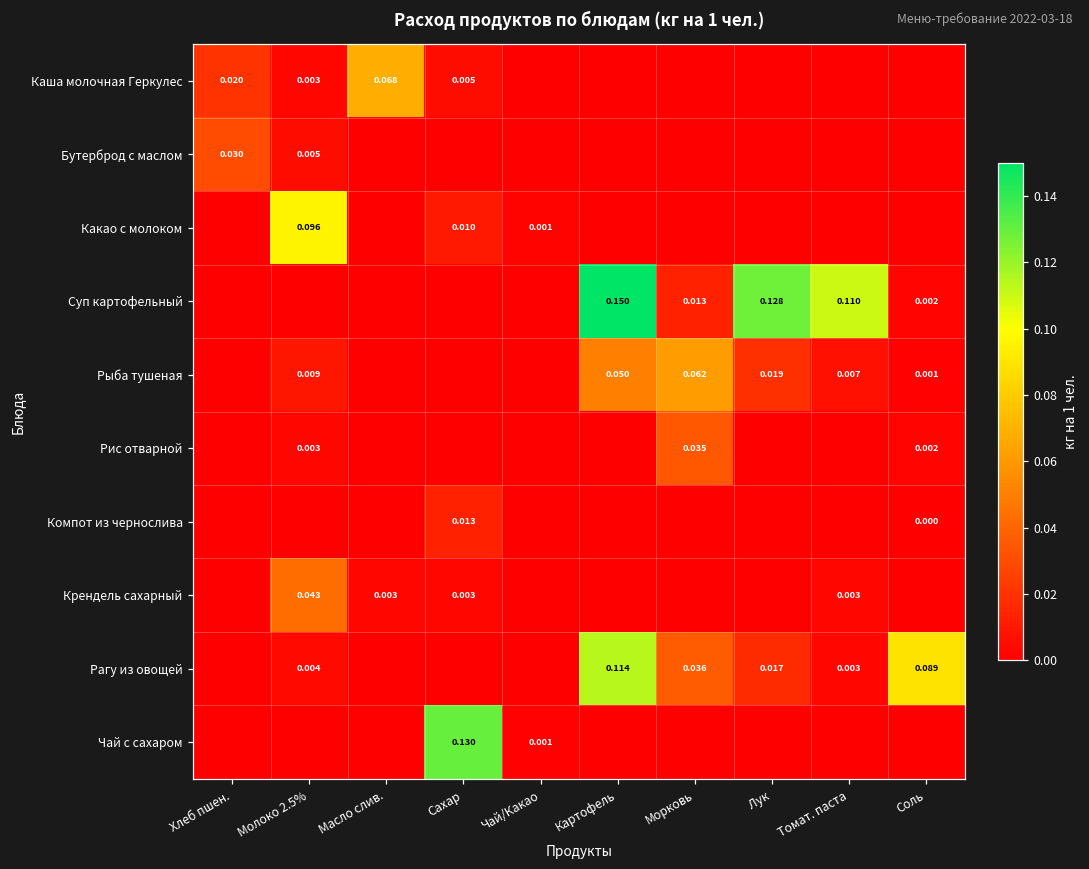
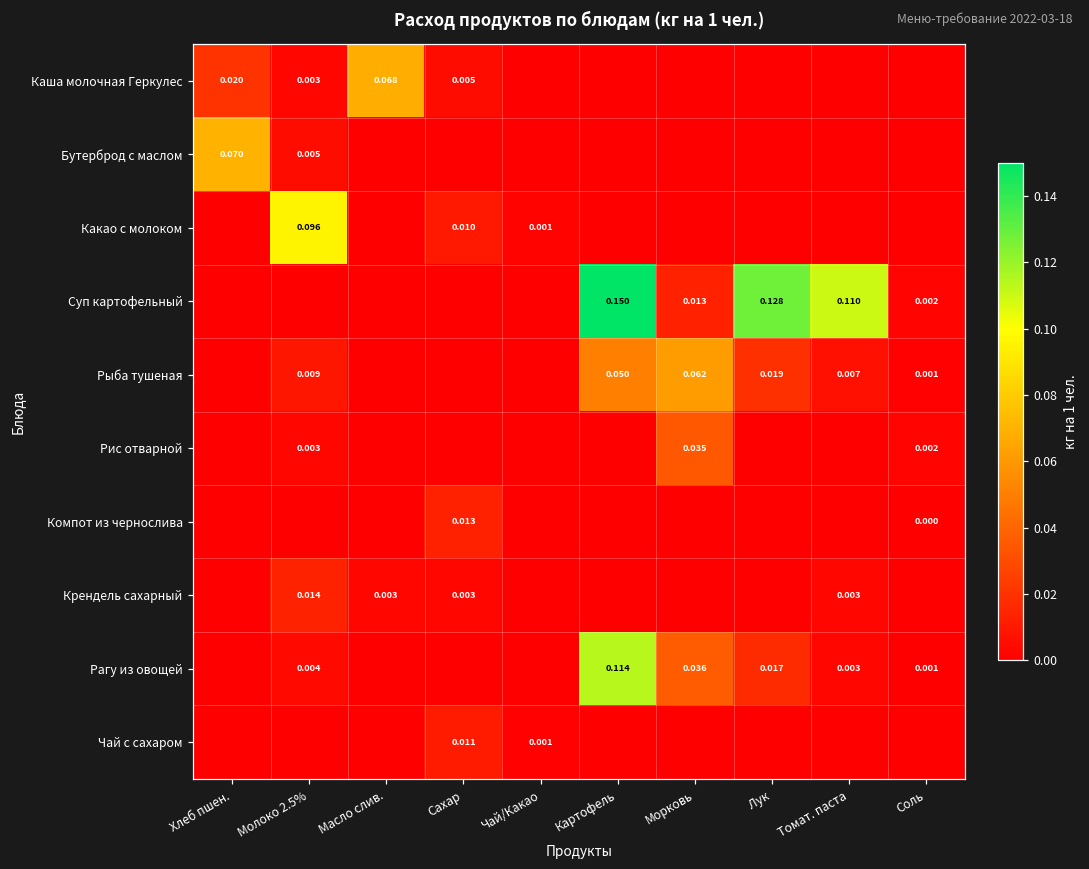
Бутерброд с маслом, Хлеб пшен.: 0.030 -> 0.070
Крендель сахарный, Молоко 2.5%: 0.043 -> 0.014
Рагу из овощей, Соль: 0.089 -> 0.001
Чай с сахаром, Сахар: 0.130 -> 0.011
